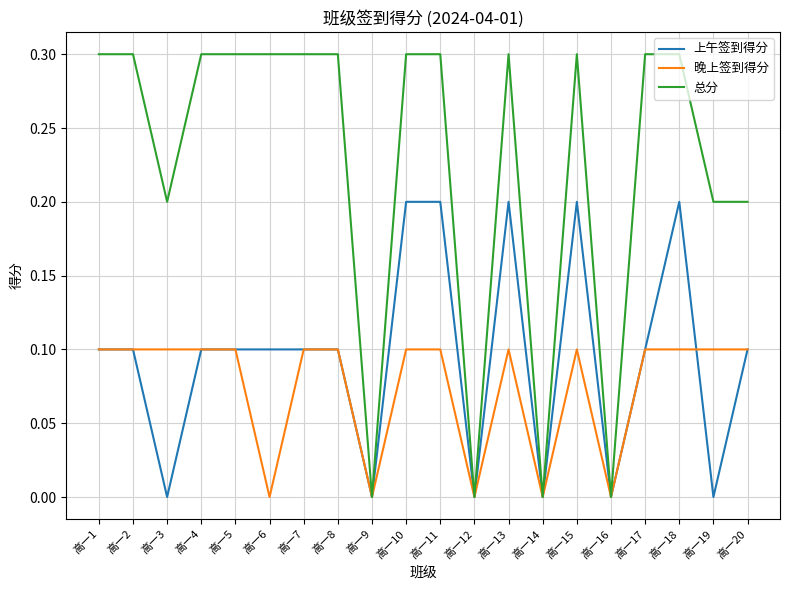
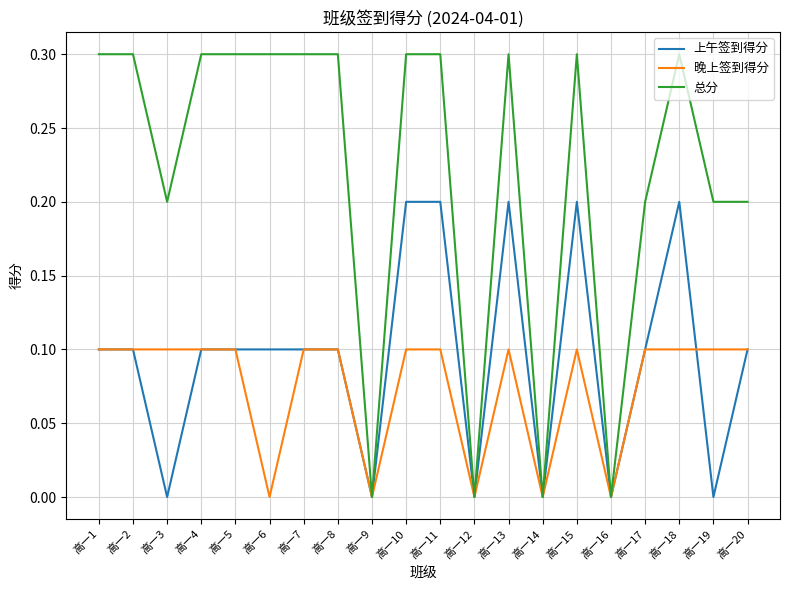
总分, 高一17: 0.3 -> 0.2
